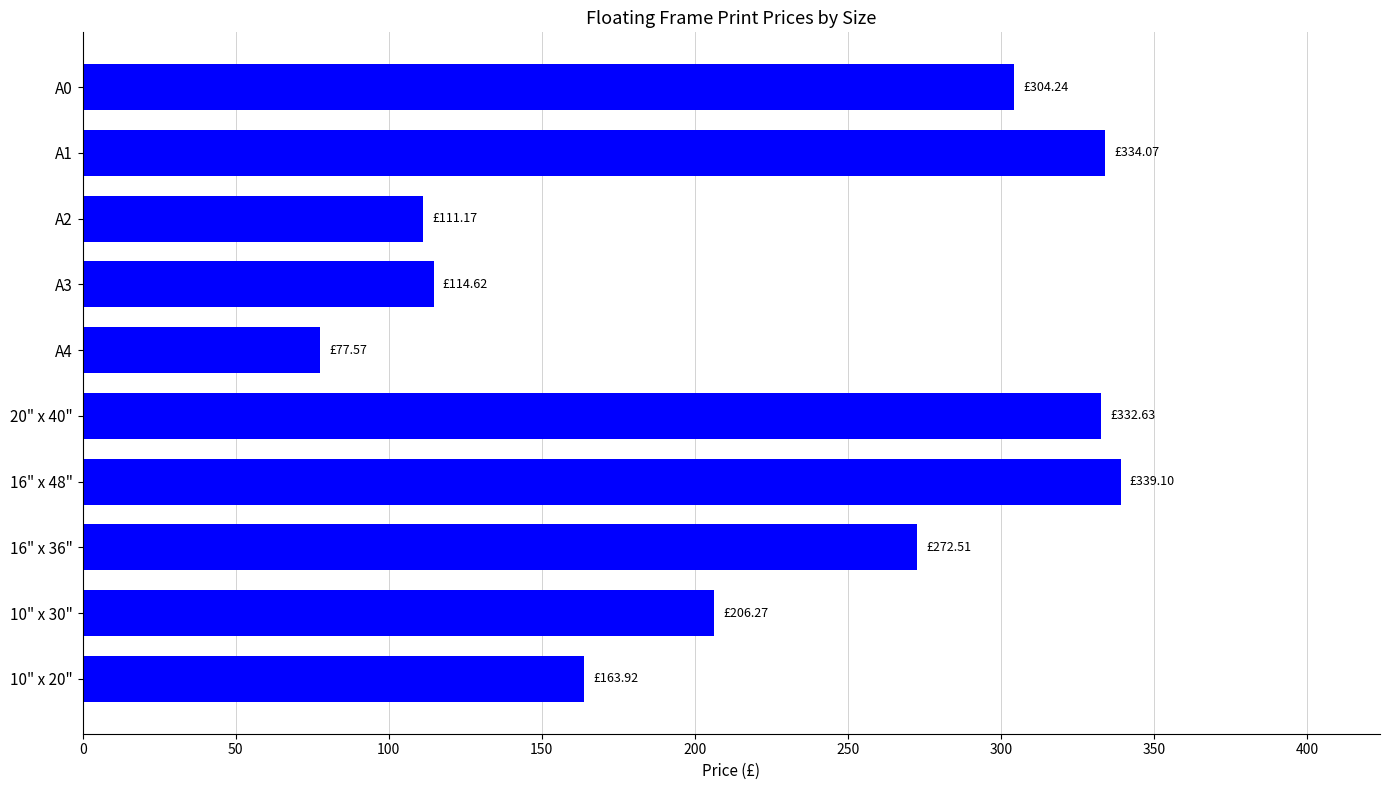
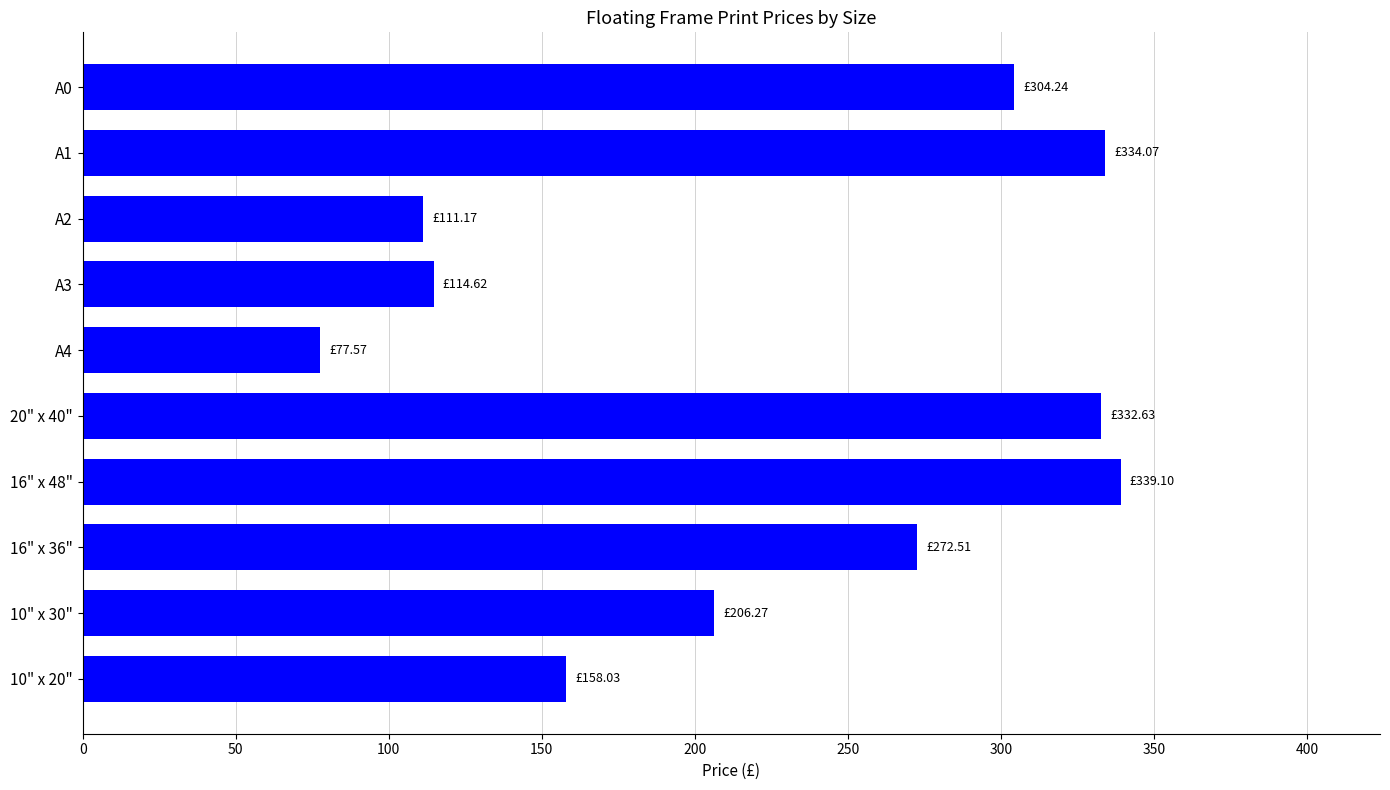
10" x 20": £163.92 -> £158.03
